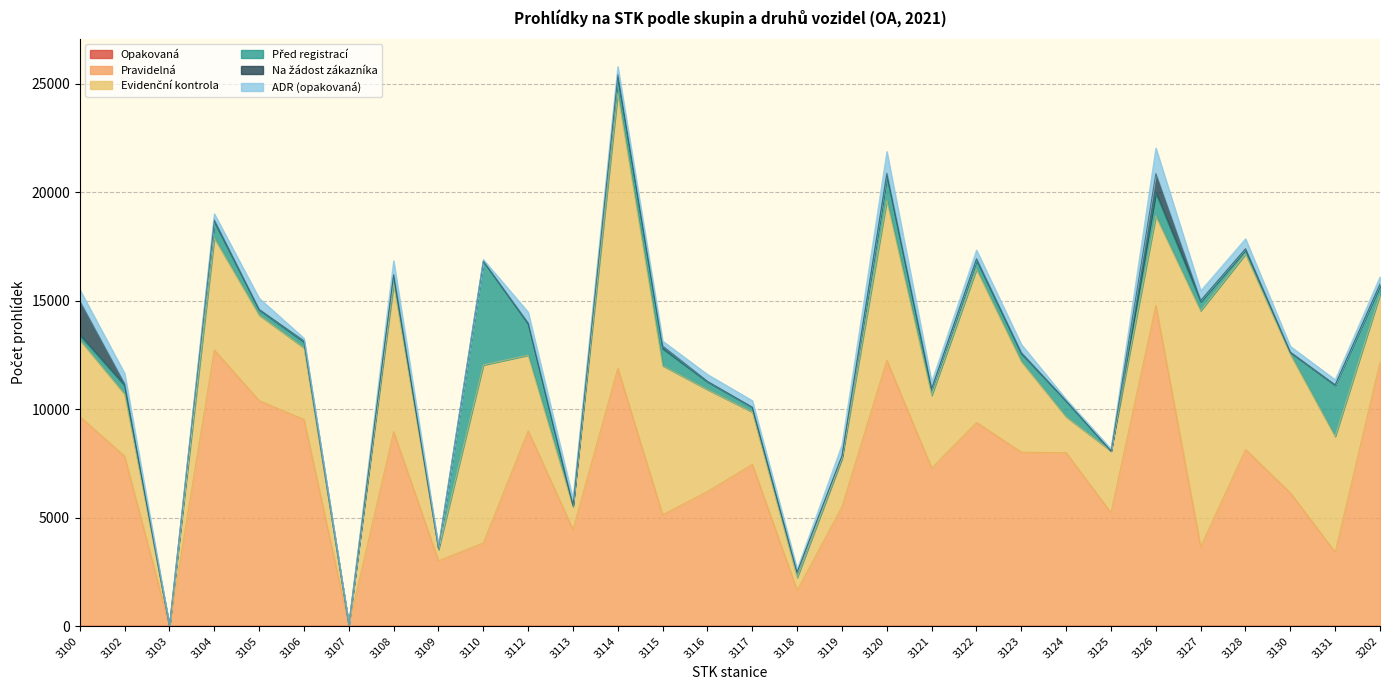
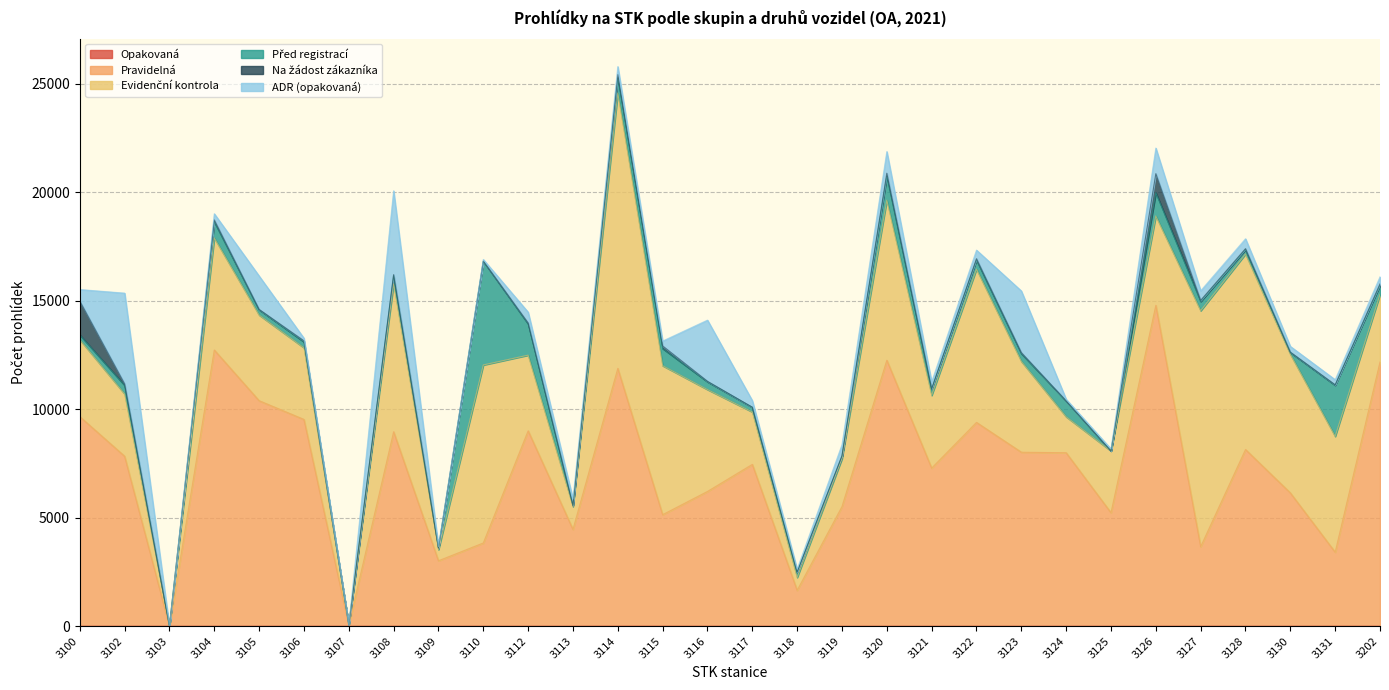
ADR (opakovaná), 3102: 500 -> 4200
ADR (opakovaná), 3105: 500 -> 1500
ADR (opakovaná), 3108: 600 -> 3900
ADR (opakovaná), 3116: 300 -> 2800
ADR (opakovaná), 3123: 400 -> 2800
